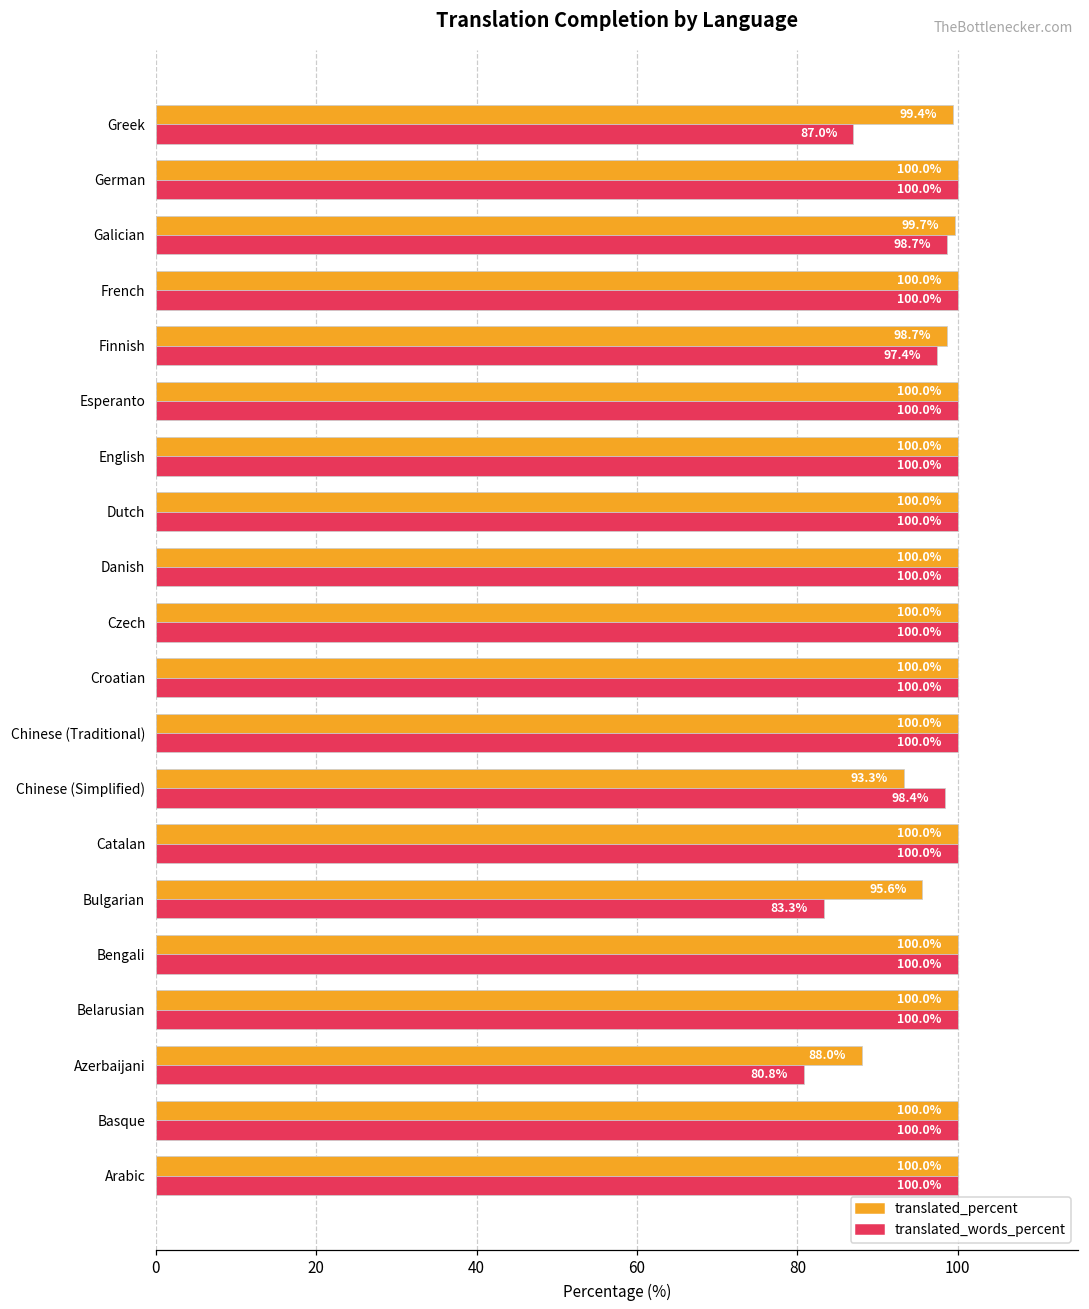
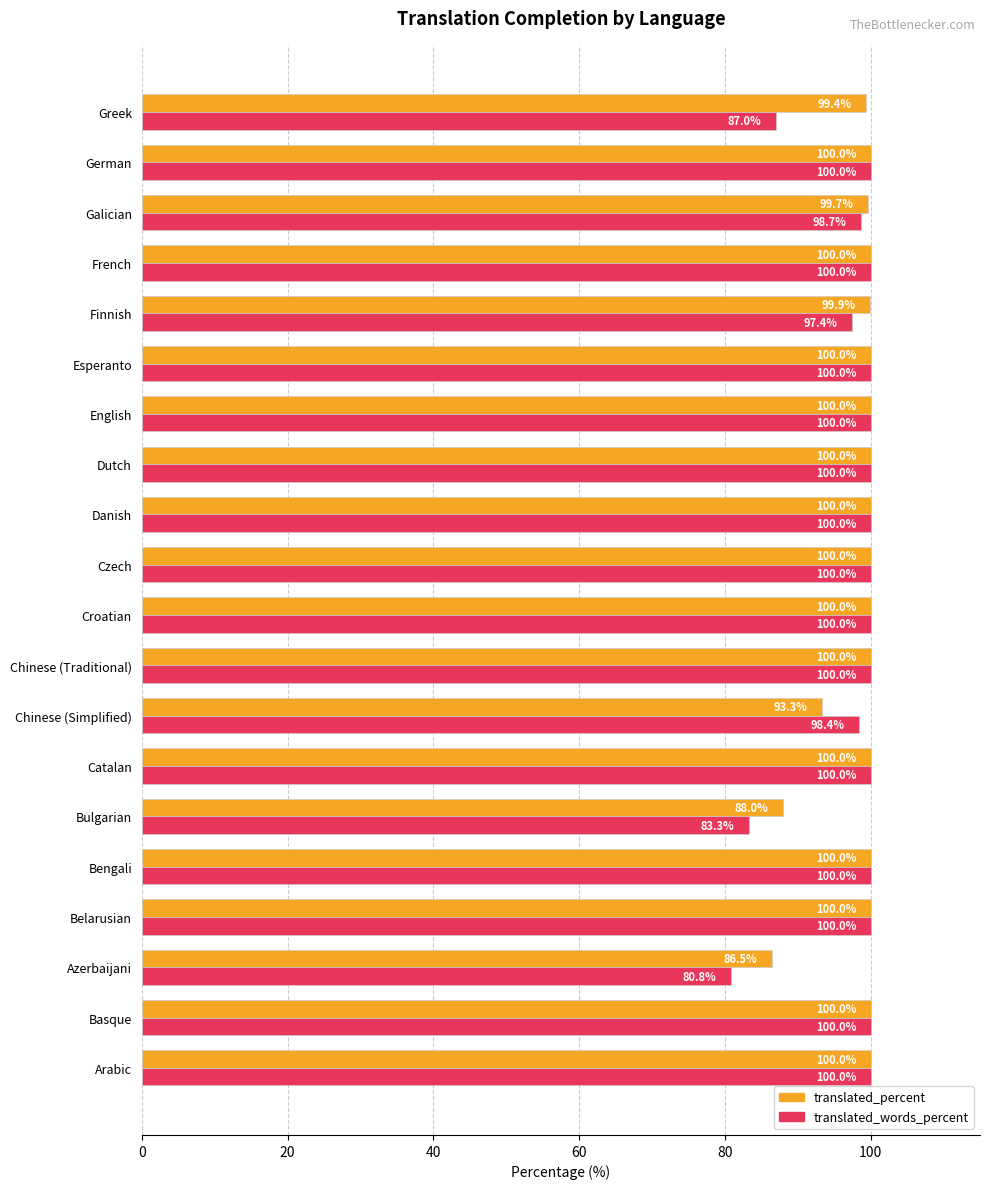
translated_percent, Finnish: 98.7% -> 99.9%
translated_percent, Bulgarian: 95.6% -> 88.0%
translated_percent, Azerbaijani: 88.0% -> 86.5%
